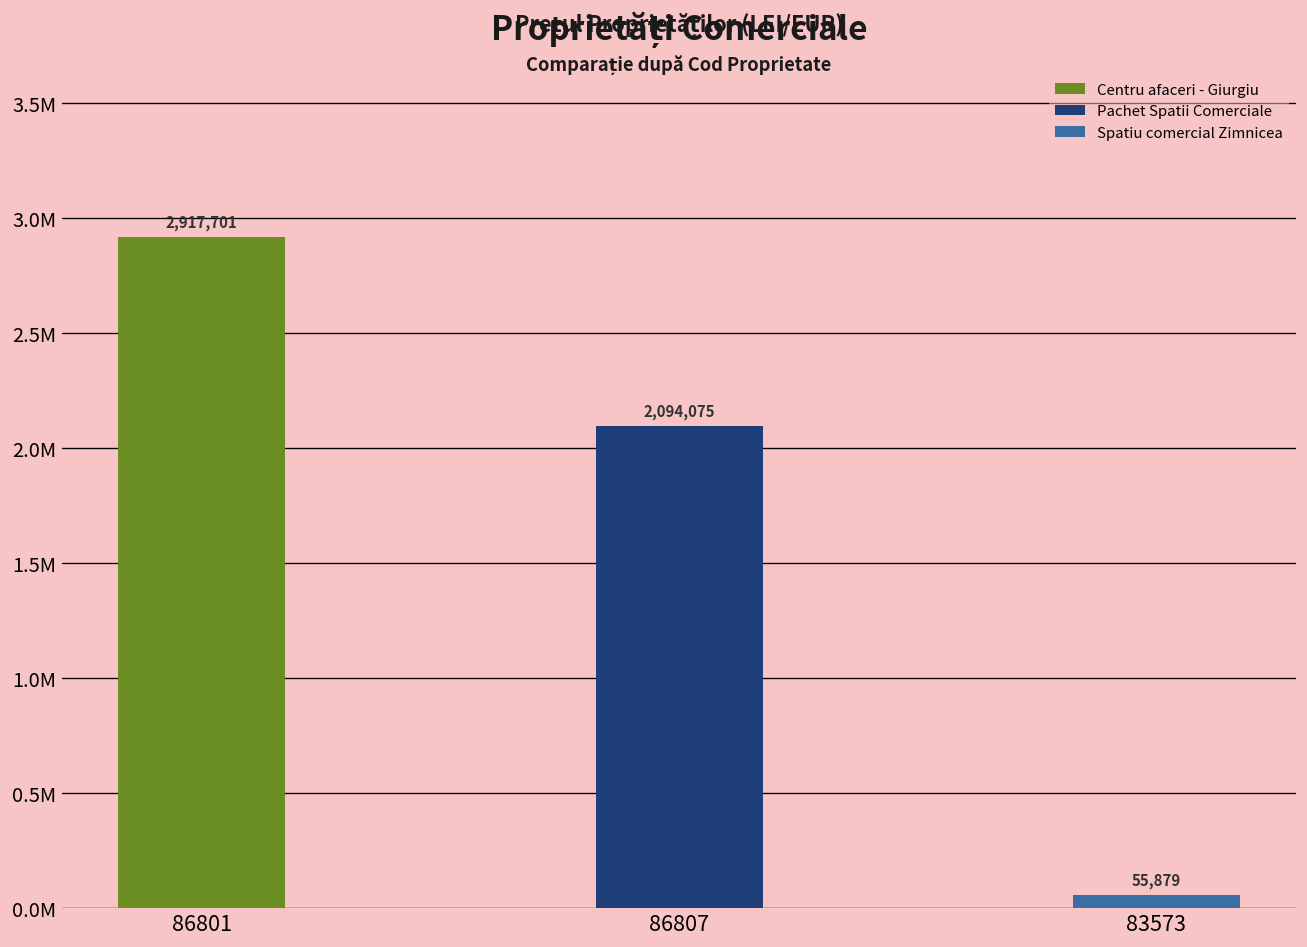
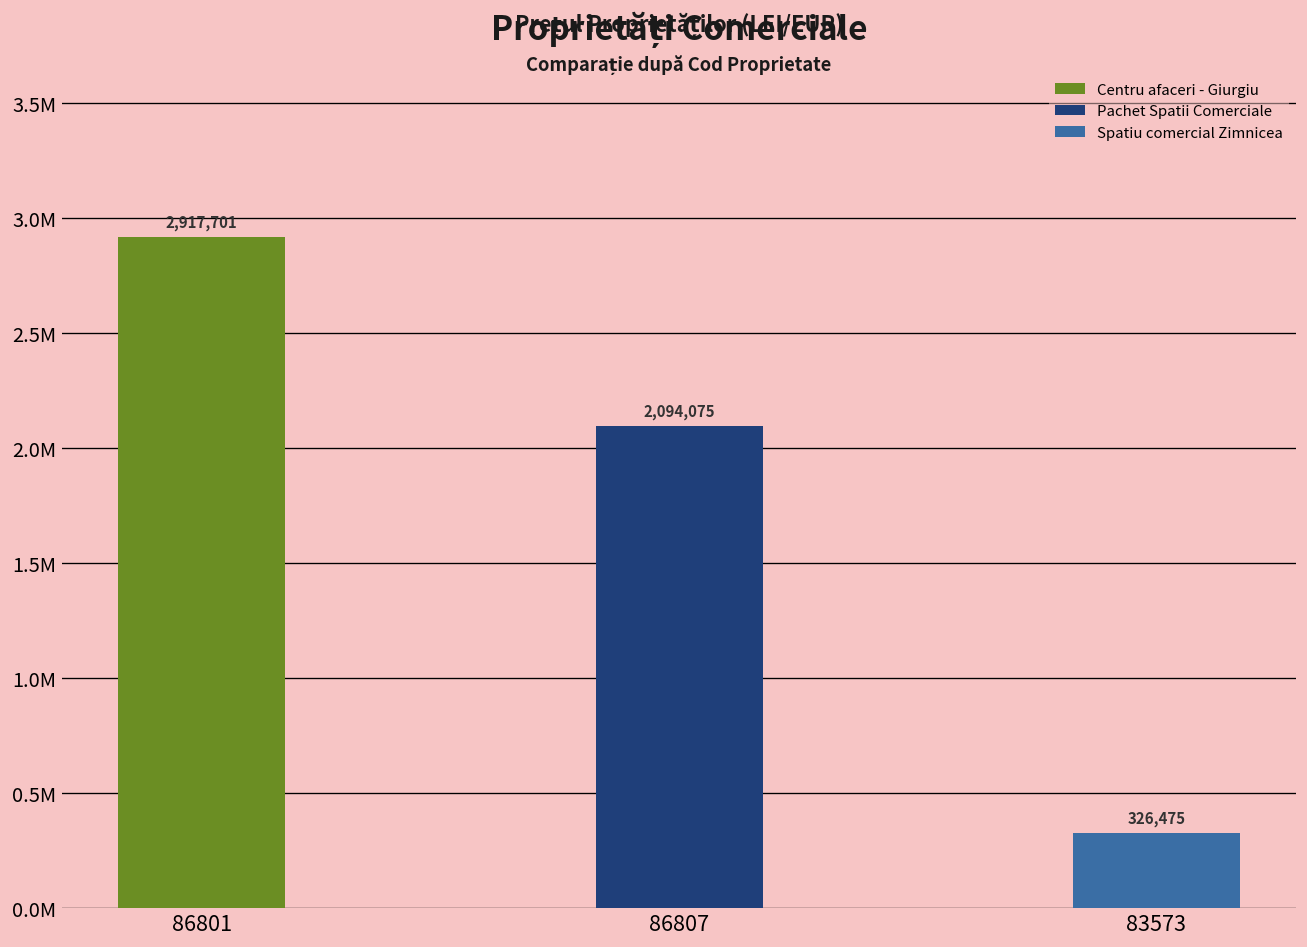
83573: 55,879 -> 326,475
